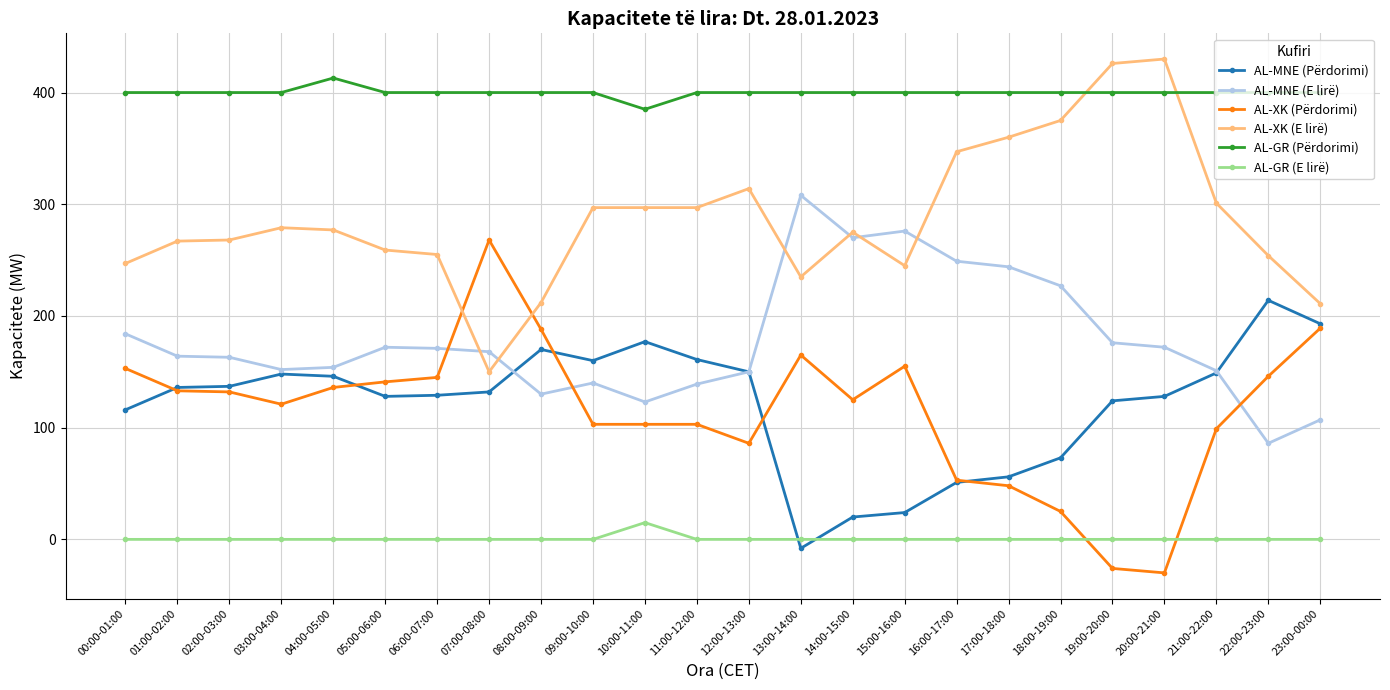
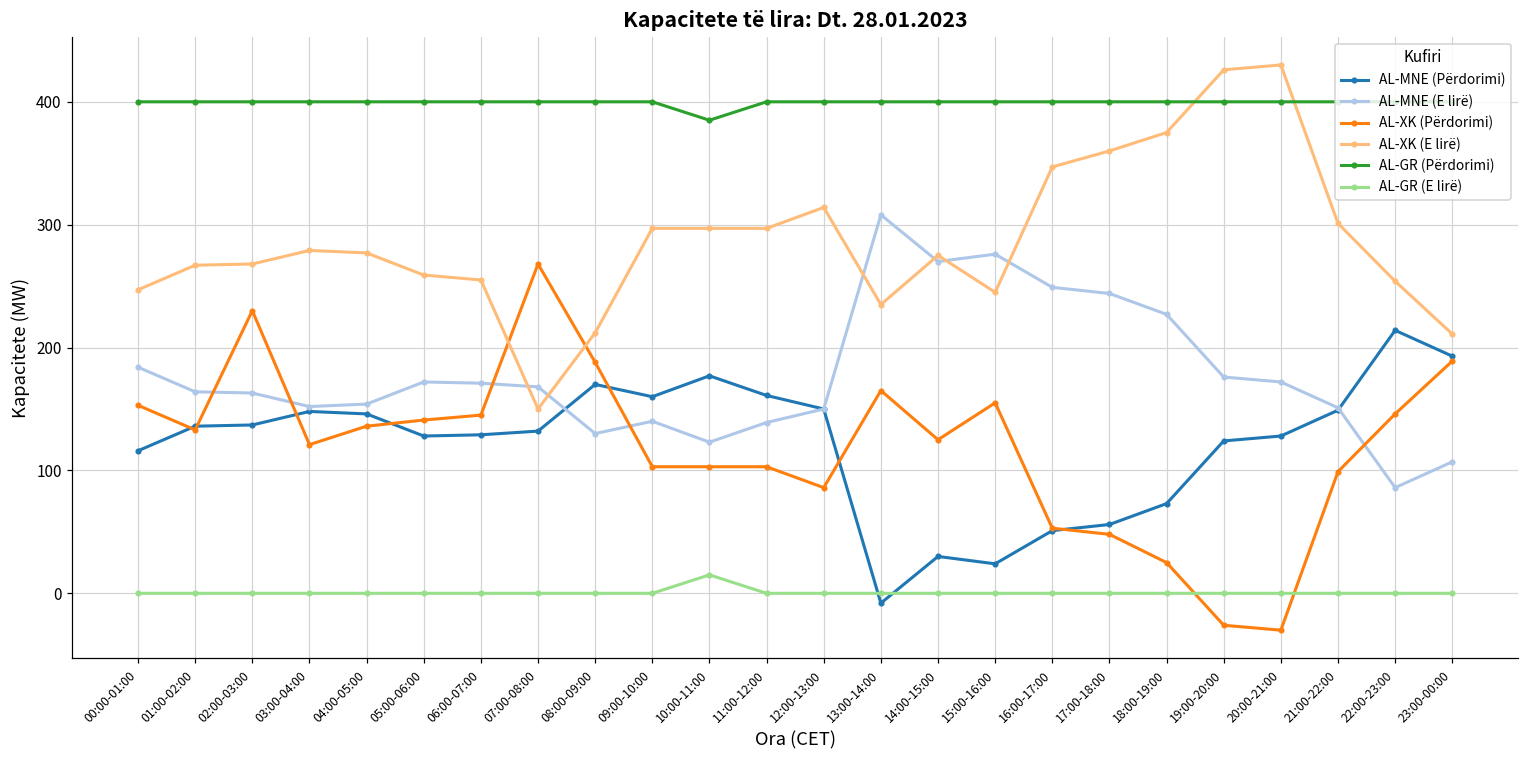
AL-XK (Përdorimi), 02:00-03:00: 132 -> 230
AL-GR (Përdorimi), 04:00-05:00: 413 -> 400
AL-MNE (Përdorimi), 14:00-15:00: 20 -> 30
